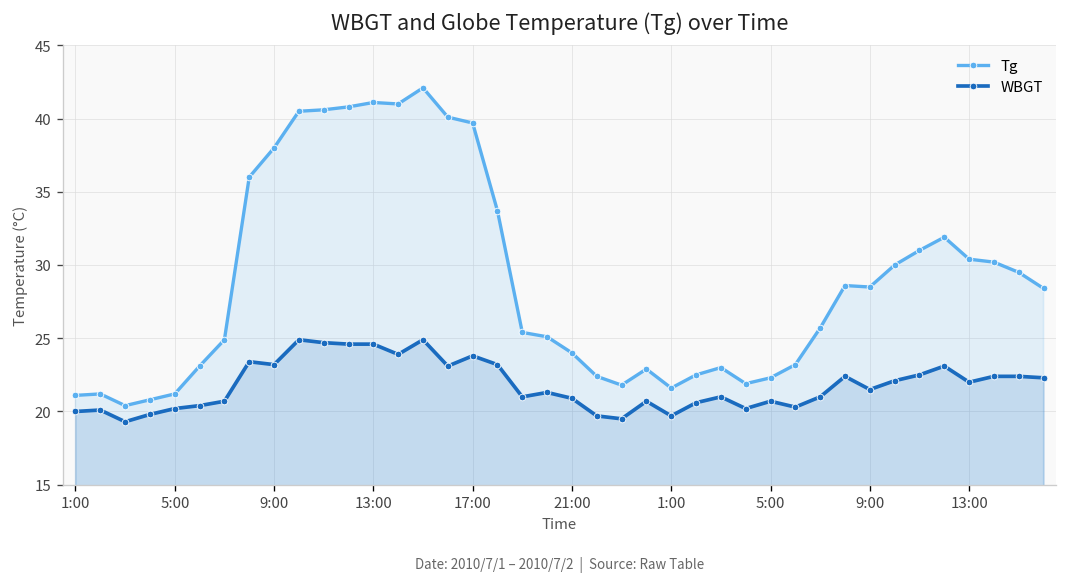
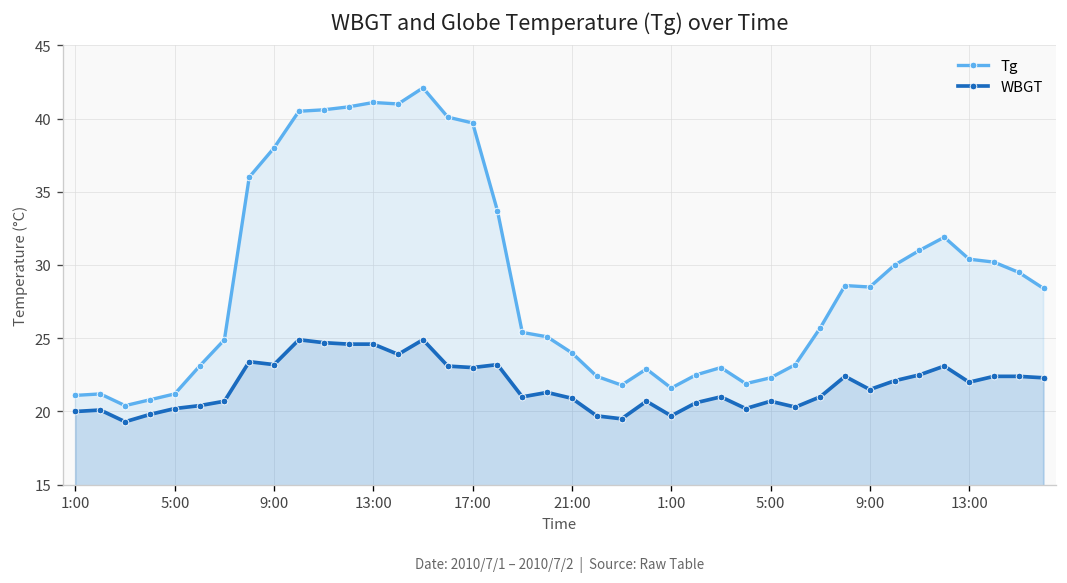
WBGT, 17:00: 23.8 -> 23.0
